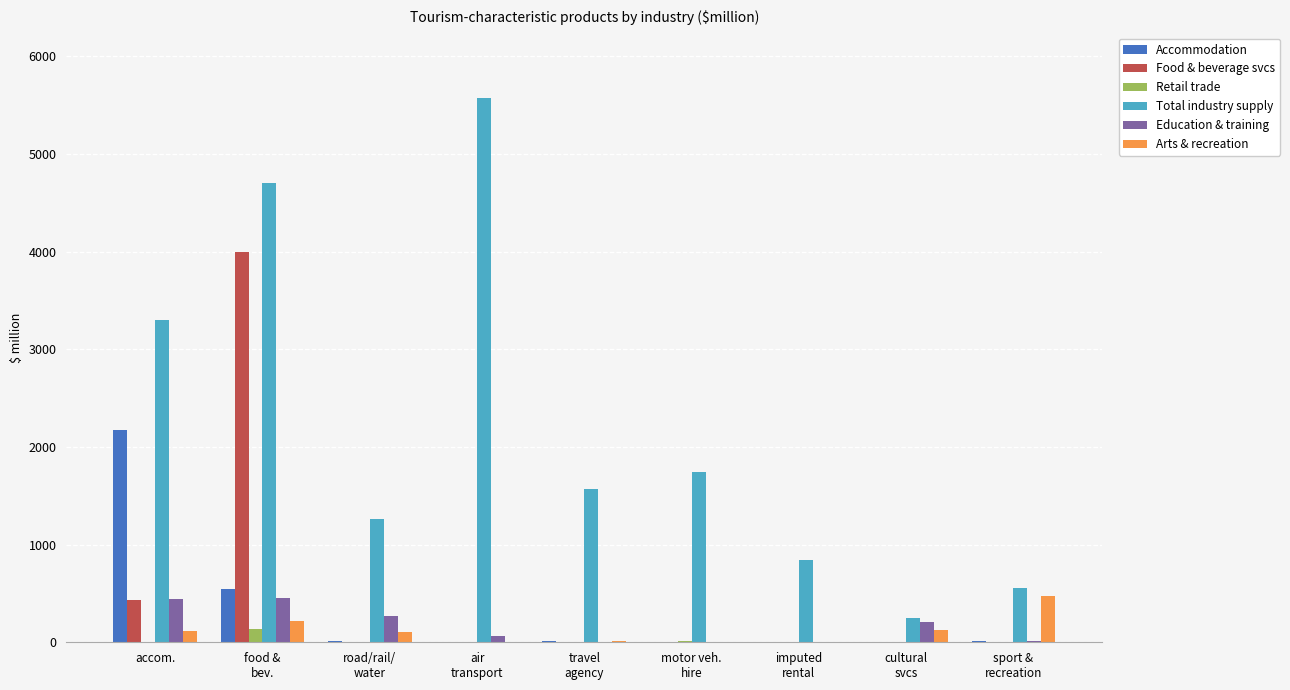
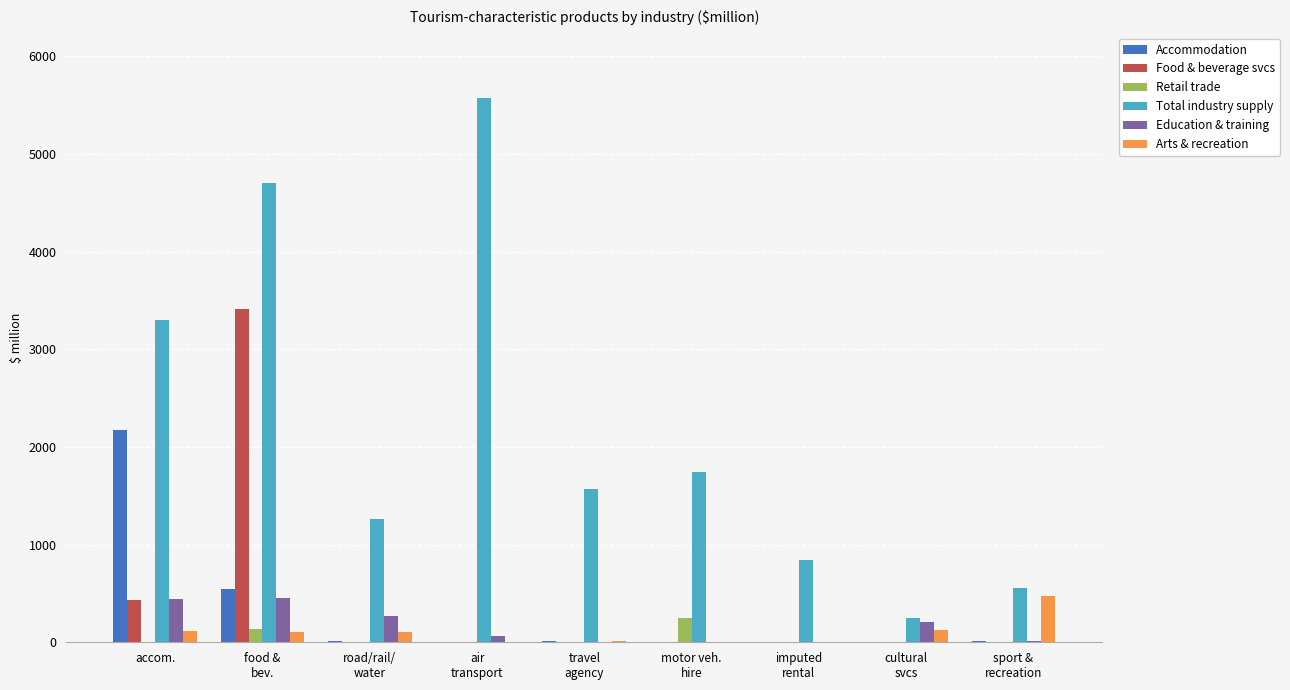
Food & beverage svcs, food & bev.: 4000 -> 3400
Arts & recreation, food & bev.: 200 -> 100
Retail trade, motor veh. hire: 0 -> 200
